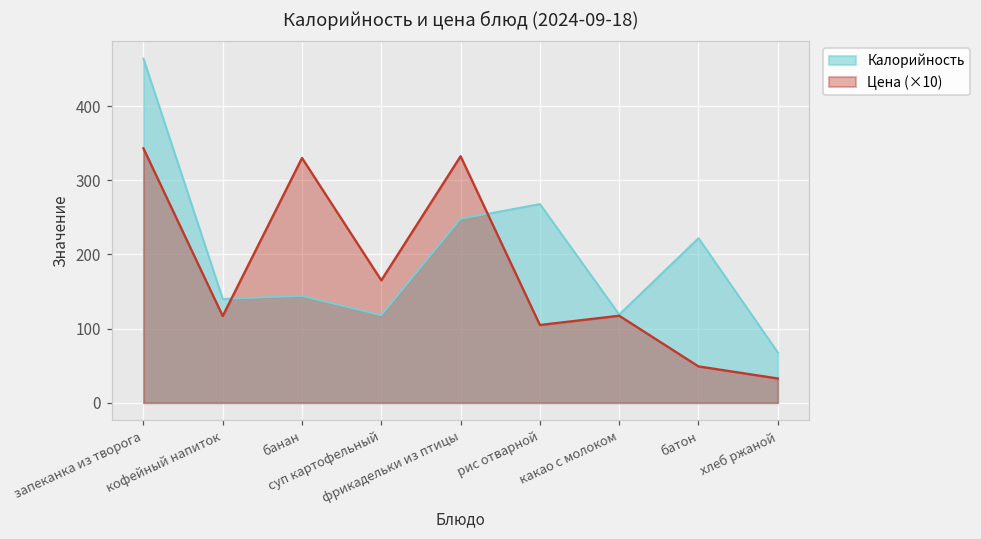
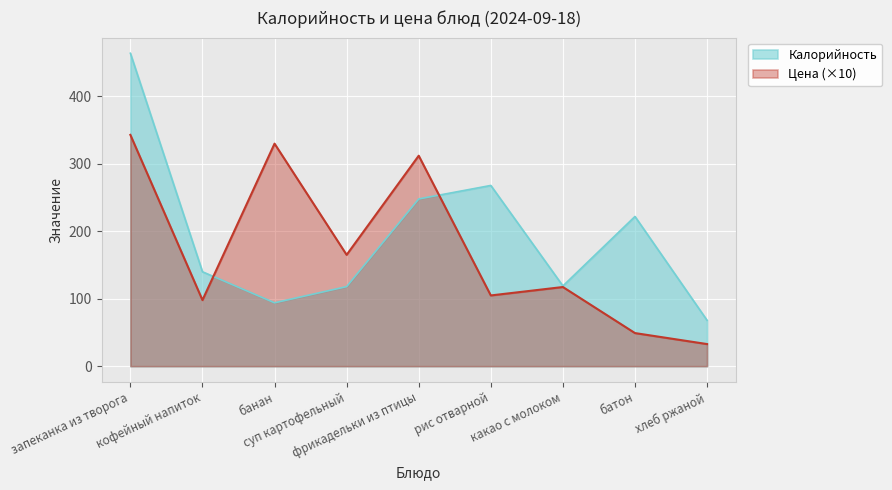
Цена (×10), кофейный напиток: 120 -> 100
Калорийность, банан: 140 -> 90
Цена (×10), фрикадельки из птицы: 330 -> 310
